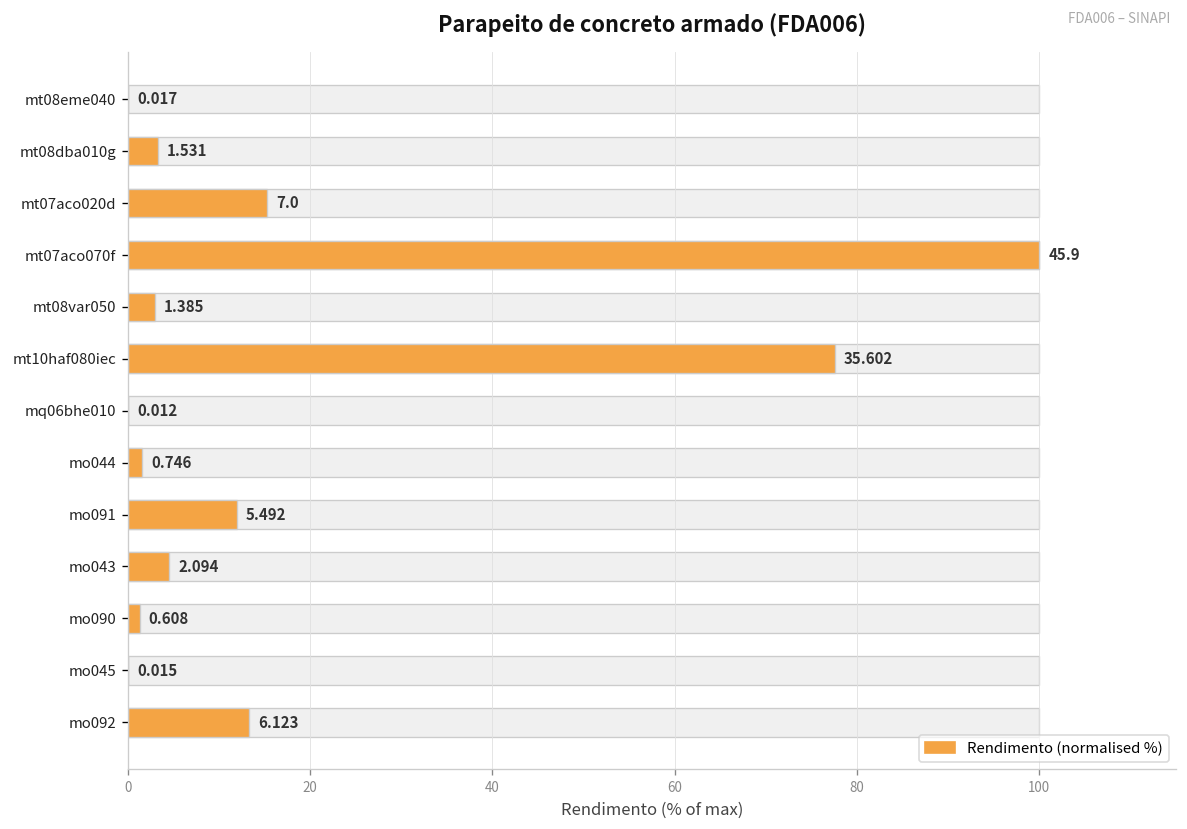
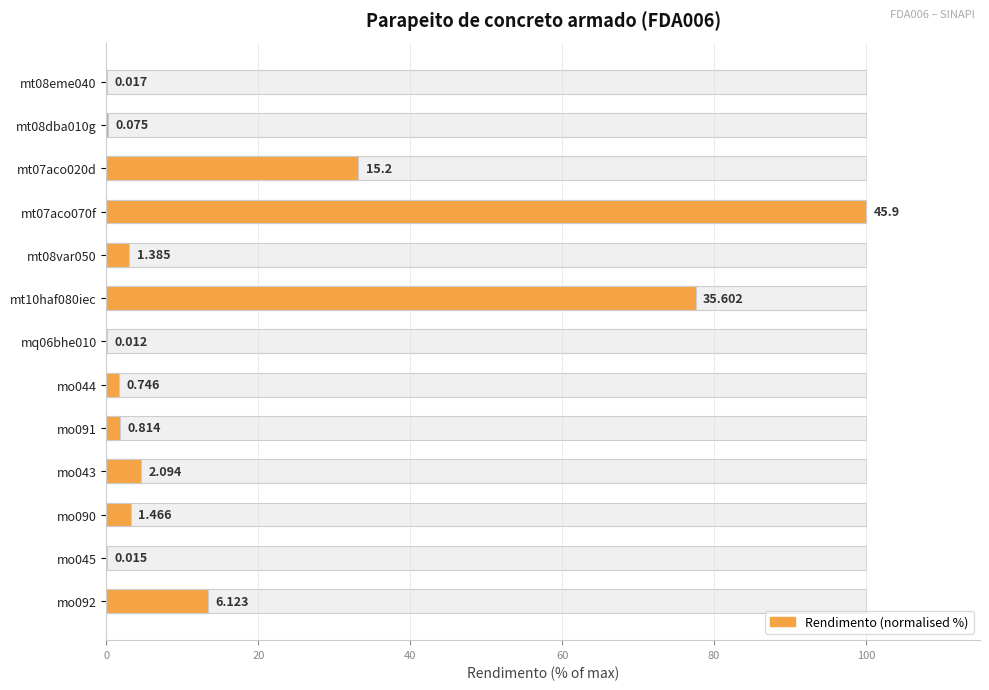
Rendimento (normalised %), mt08dba010g: 1.531 -> 0.075
Rendimento (normalised %), mt07aco020d: 7.0 -> 15.2
Rendimento (normalised %), mo091: 5.492 -> 0.814
Rendimento (normalised %), mo090: 0.608 -> 1.466
